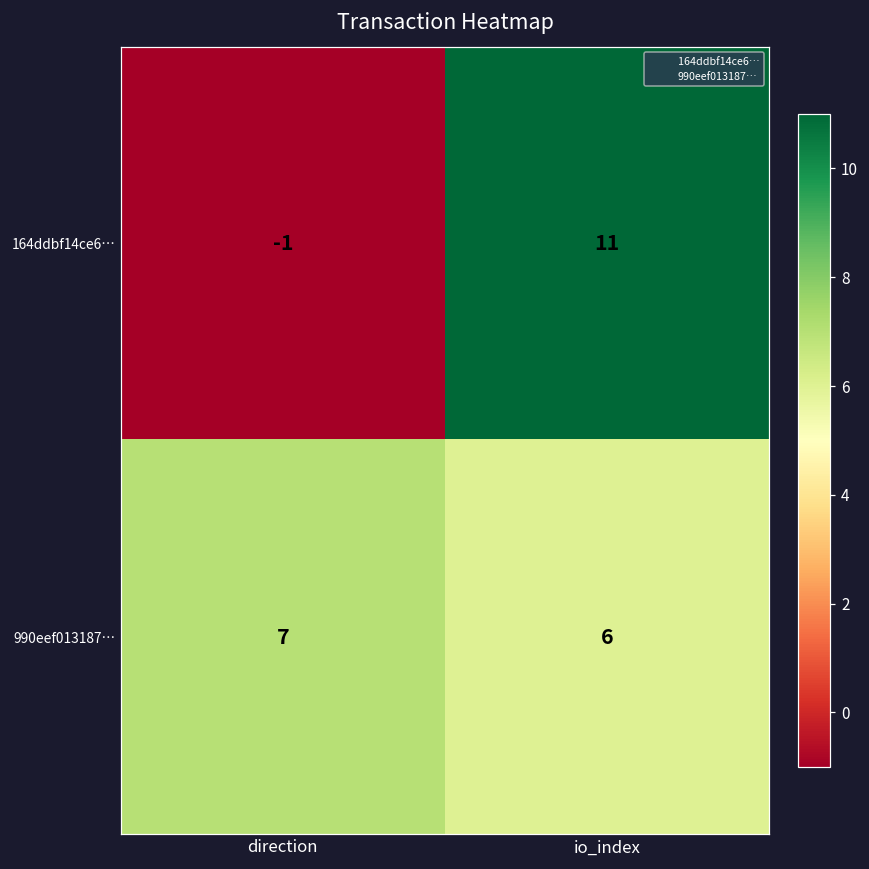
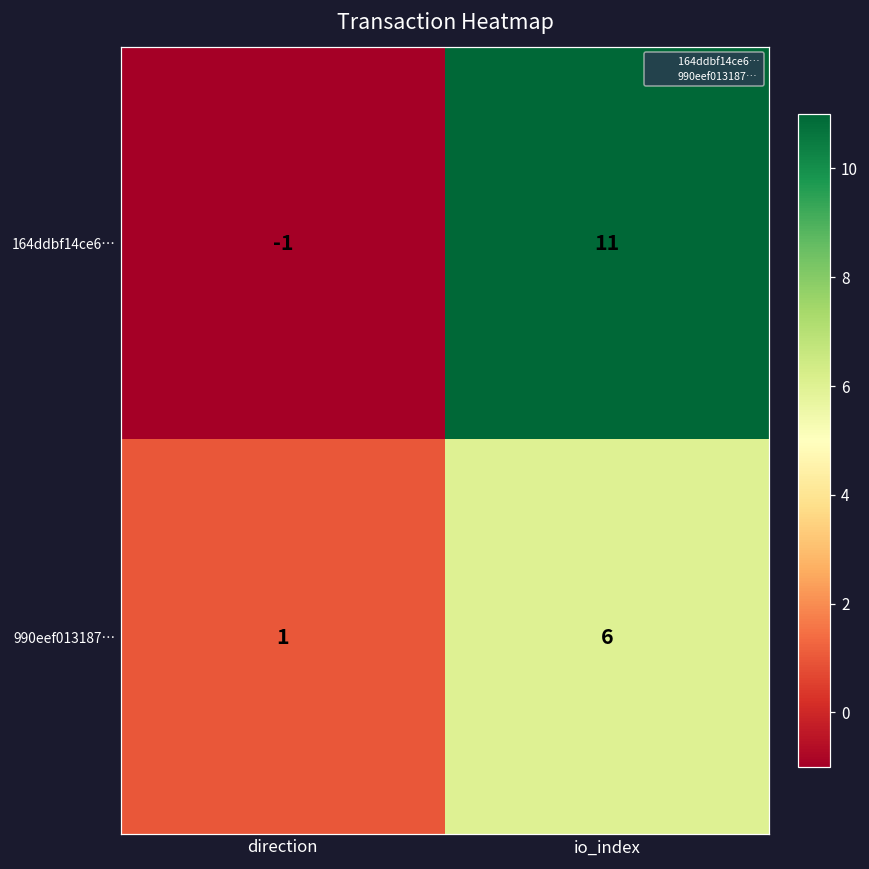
990eef013187…, direction: 7 -> 1
